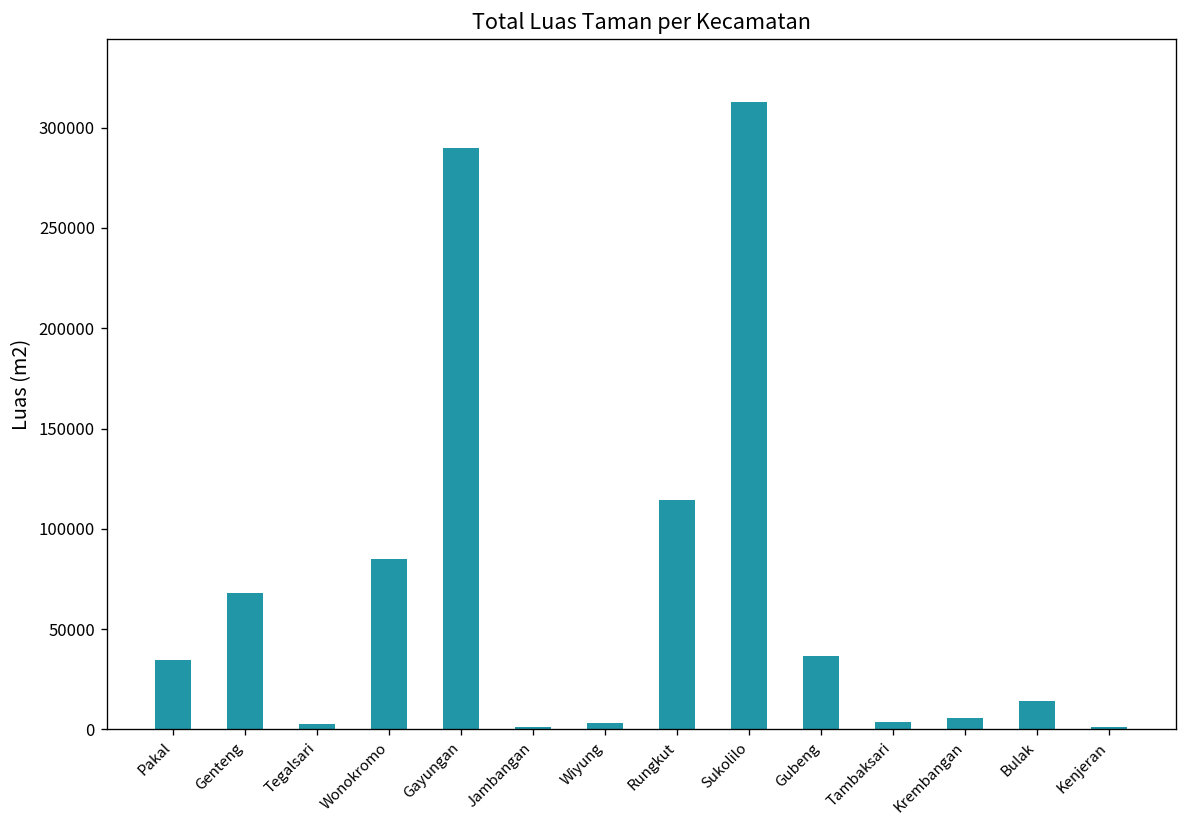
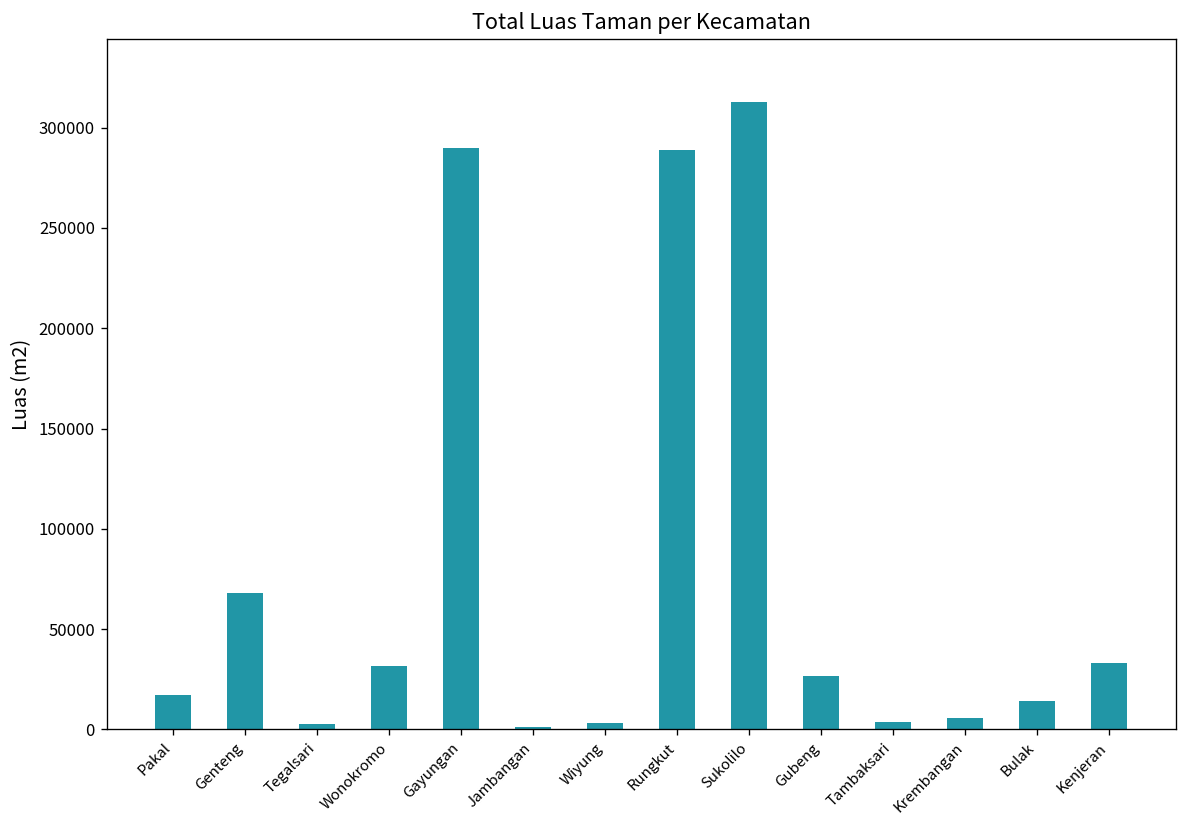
Pakal: 35000 -> 17000
Wonokromo: 85000 -> 31000
Rungkut: 115000 -> 289000
Gubeng: 37000 -> 26000
Kenjeran: 1000 -> 33000
